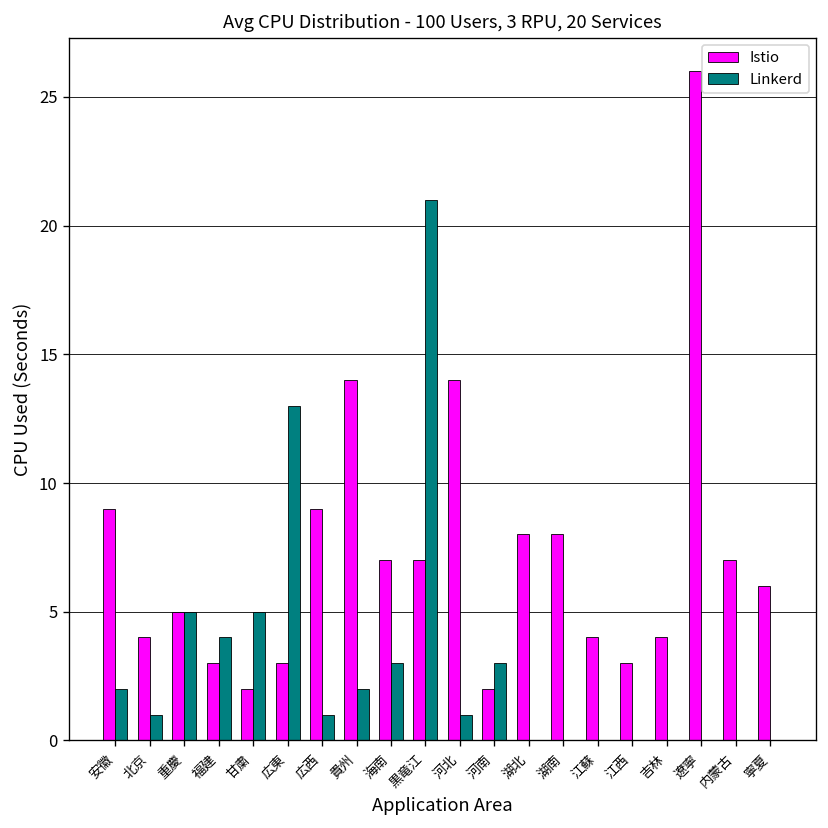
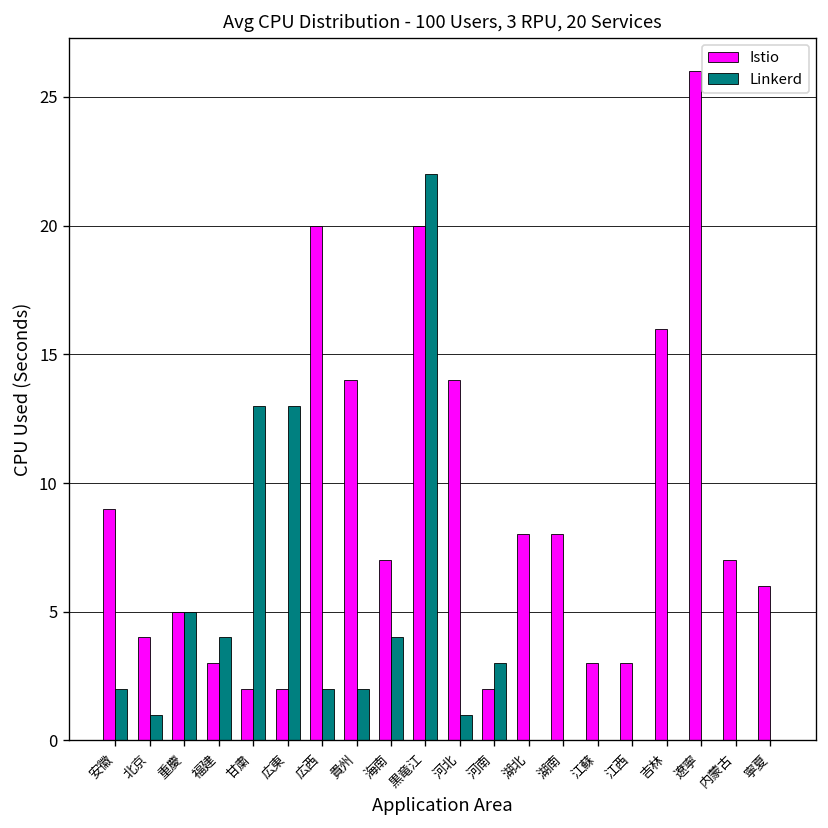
Linkerd, 甘粛: 5 -> 13
Istio, 広東: 3 -> 2
Istio, 広西: 9 -> 20
Linkerd, 広西: 1 -> 2
Linkerd, 海南: 3 -> 4
Istio, 黒竜江: 7 -> 20
Linkerd, 黒竜江: 21 -> 22
Istio, 江蘇: 4 -> 3
Istio, 吉林: 4 -> 16
